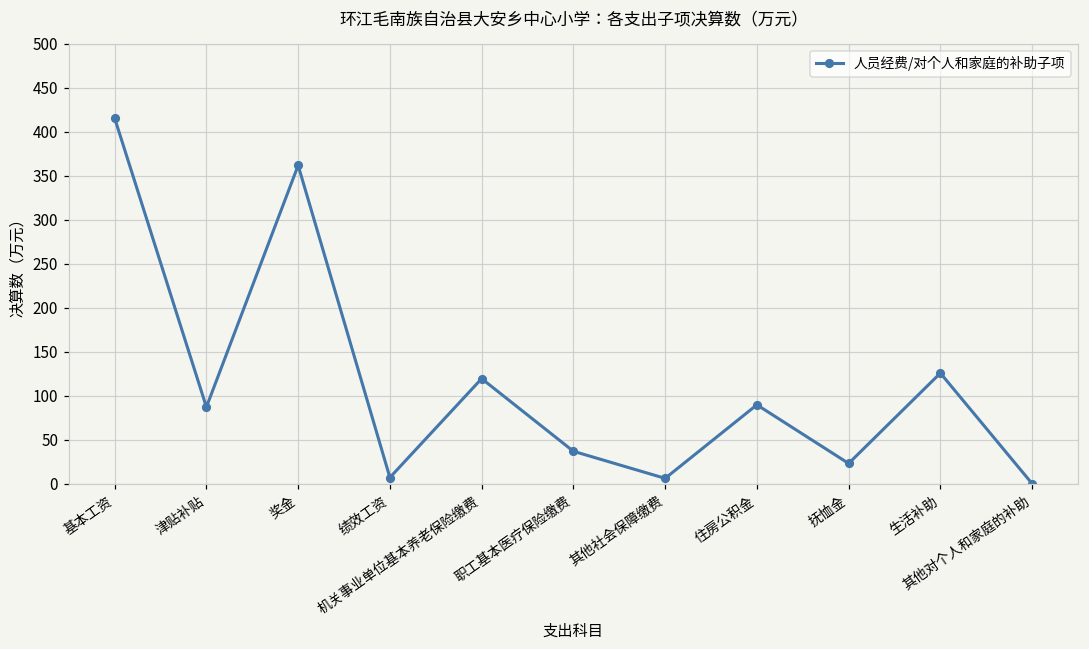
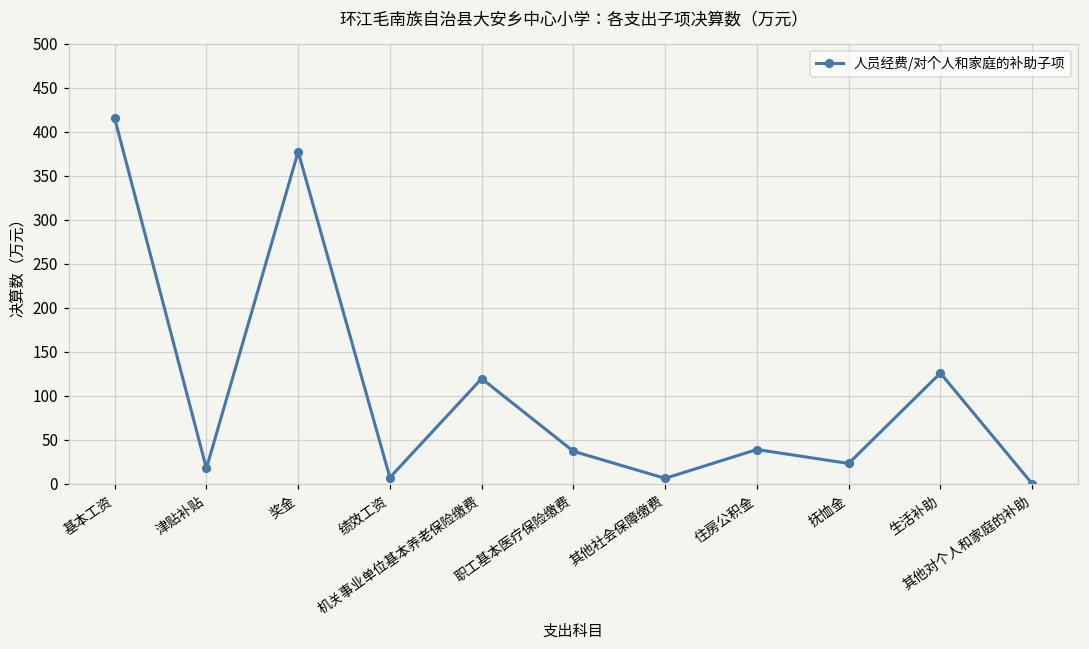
津贴补贴: 90 -> 20
奖金: 360 -> 380
住房公积金: 90 -> 40
